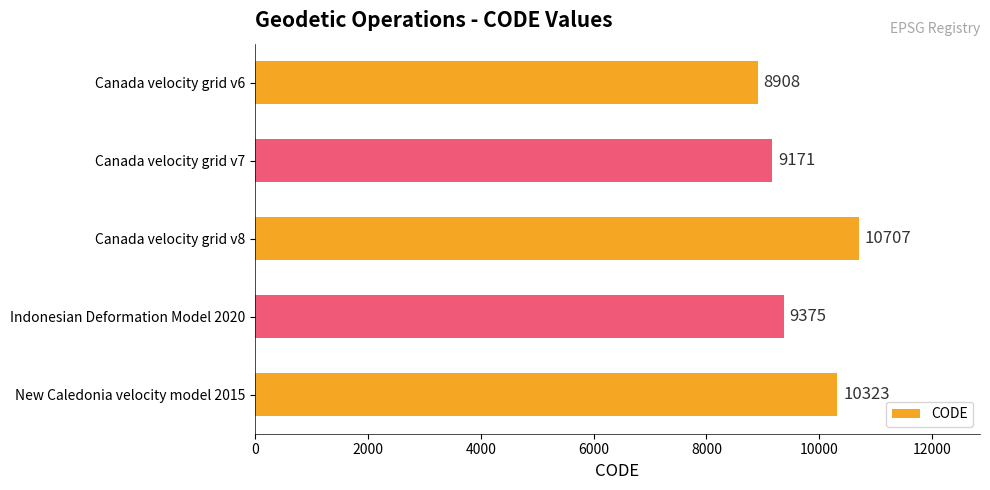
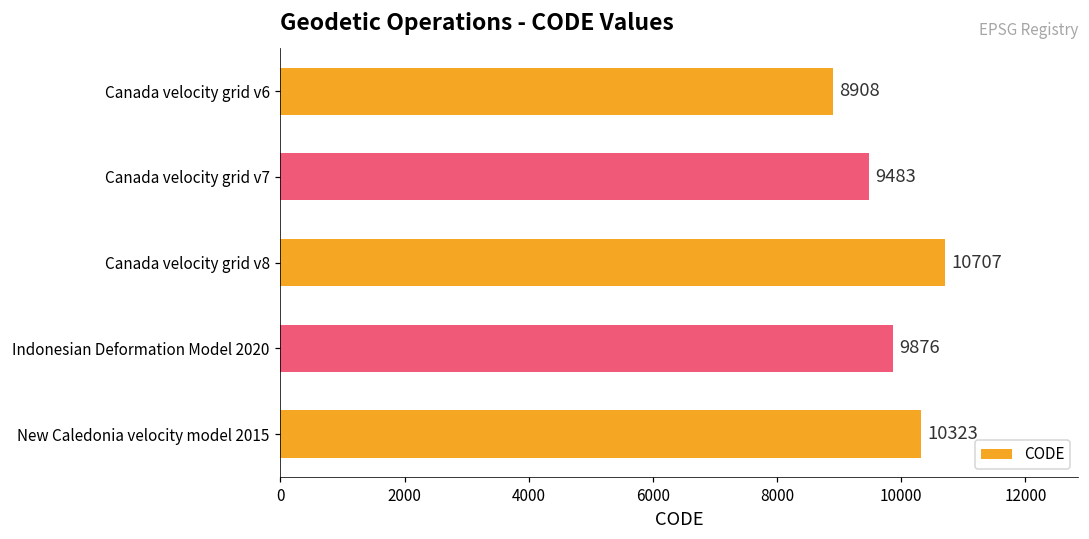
Canada velocity grid v7: 9171 -> 9483
Indonesian Deformation Model 2020: 9375 -> 9876
